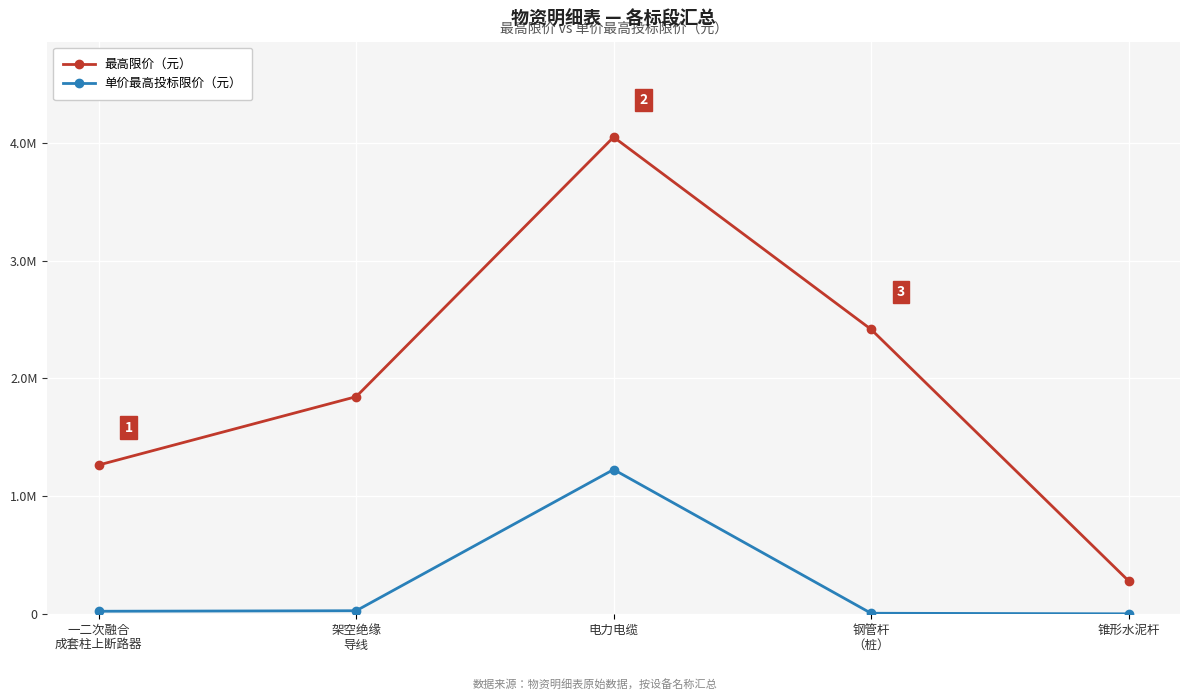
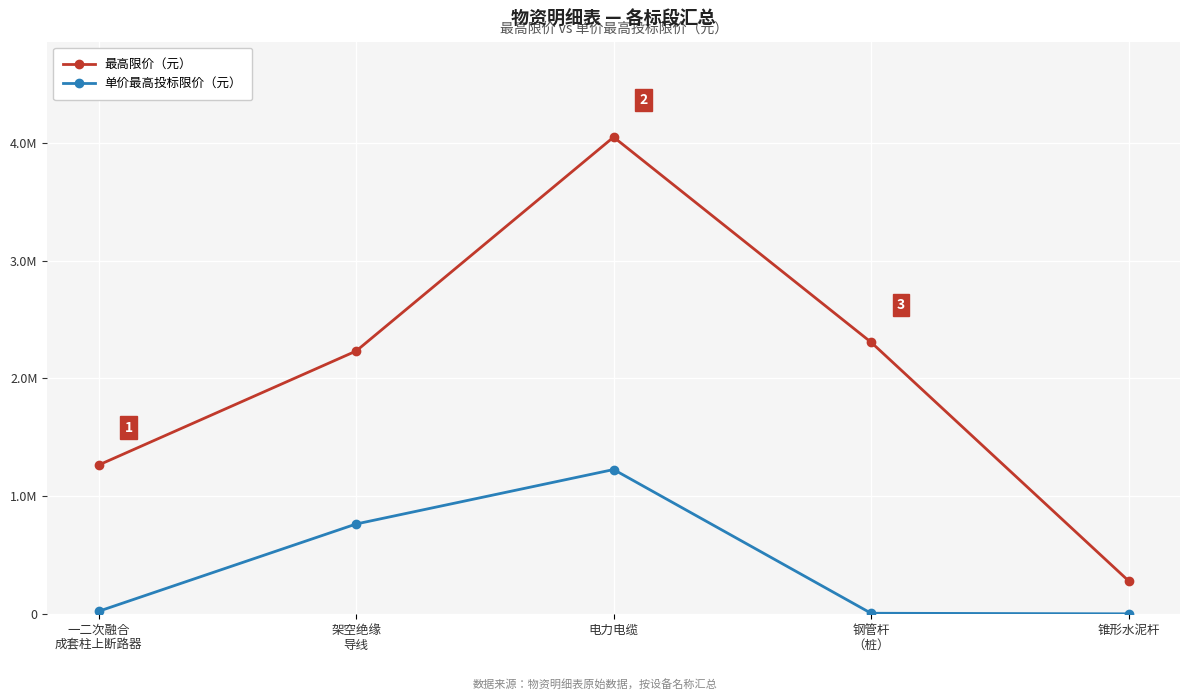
最高限价（元）, 架空绝缘 导线: 1850000 -> 2230000
单价最高投标限价（元）, 架空绝缘 导线: 30000 -> 770000
最高限价（元）, 钢管杆 （桩）: 2420000 -> 2310000
